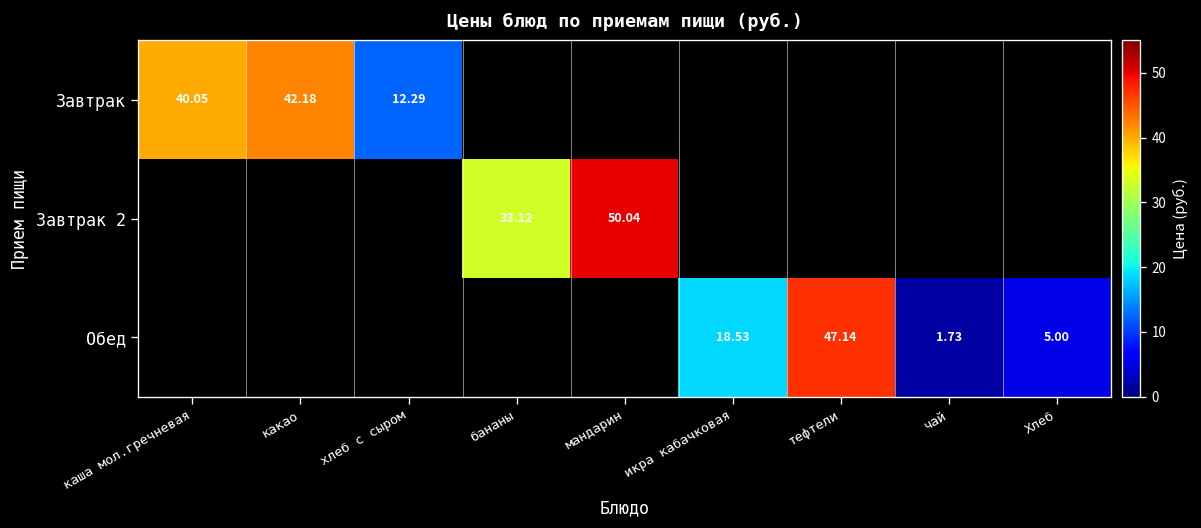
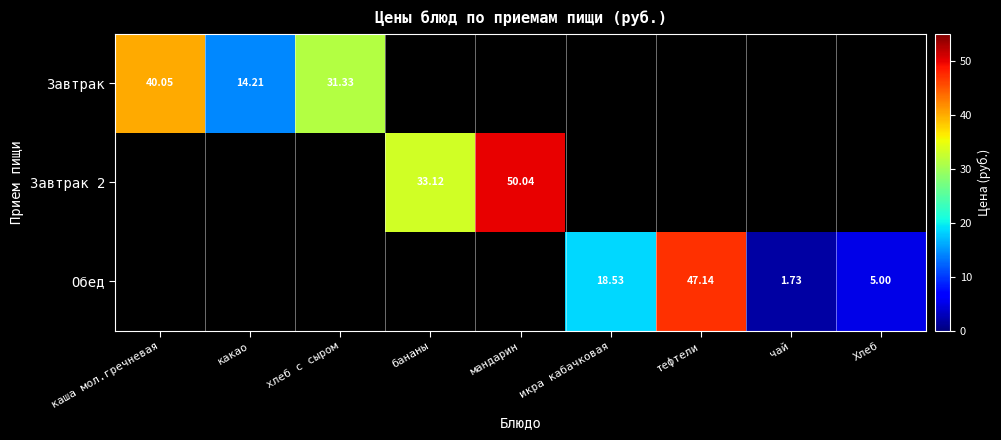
Завтрак, какао: 42.18 -> 14.21
Завтрак, хлеб с сыром: 12.29 -> 31.33
